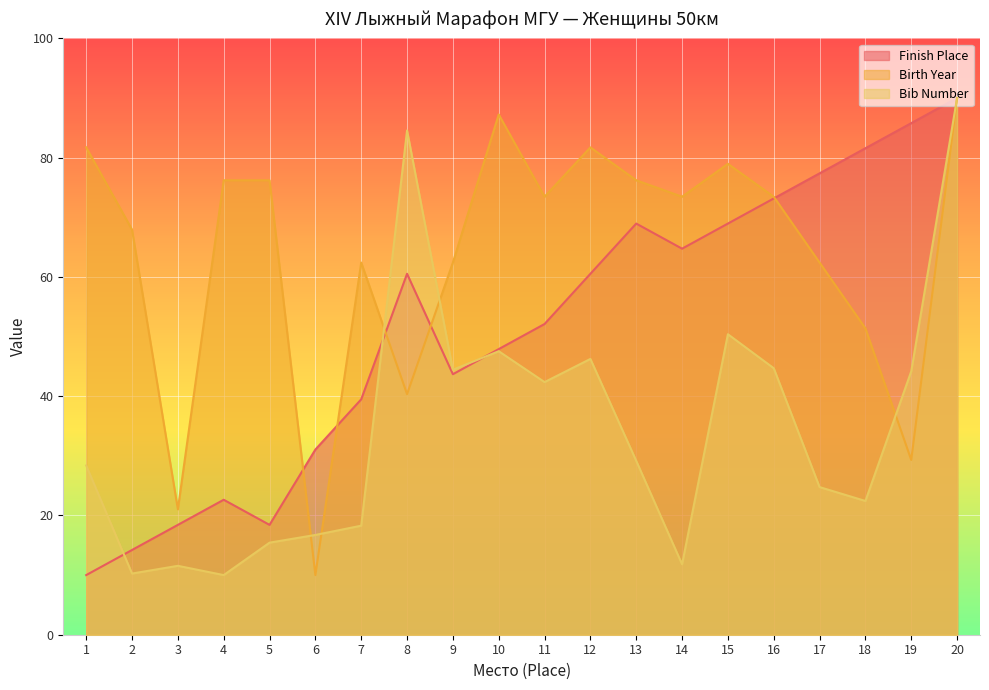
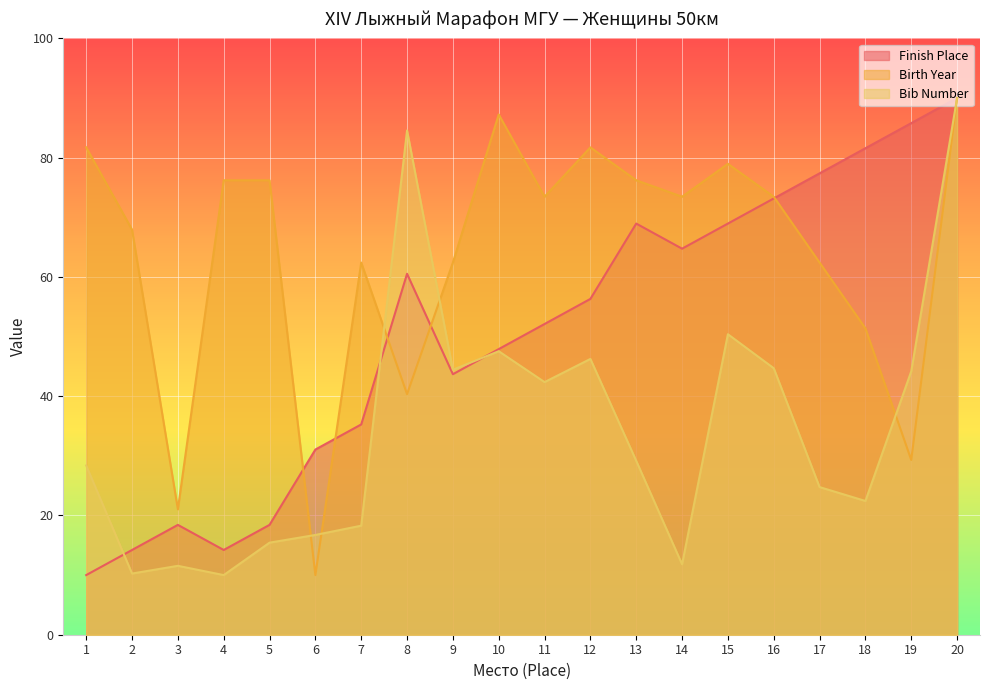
Finish Place, 4: 23 -> 14
Finish Place, 7: 39 -> 35
Finish Place, 12: 61 -> 56
